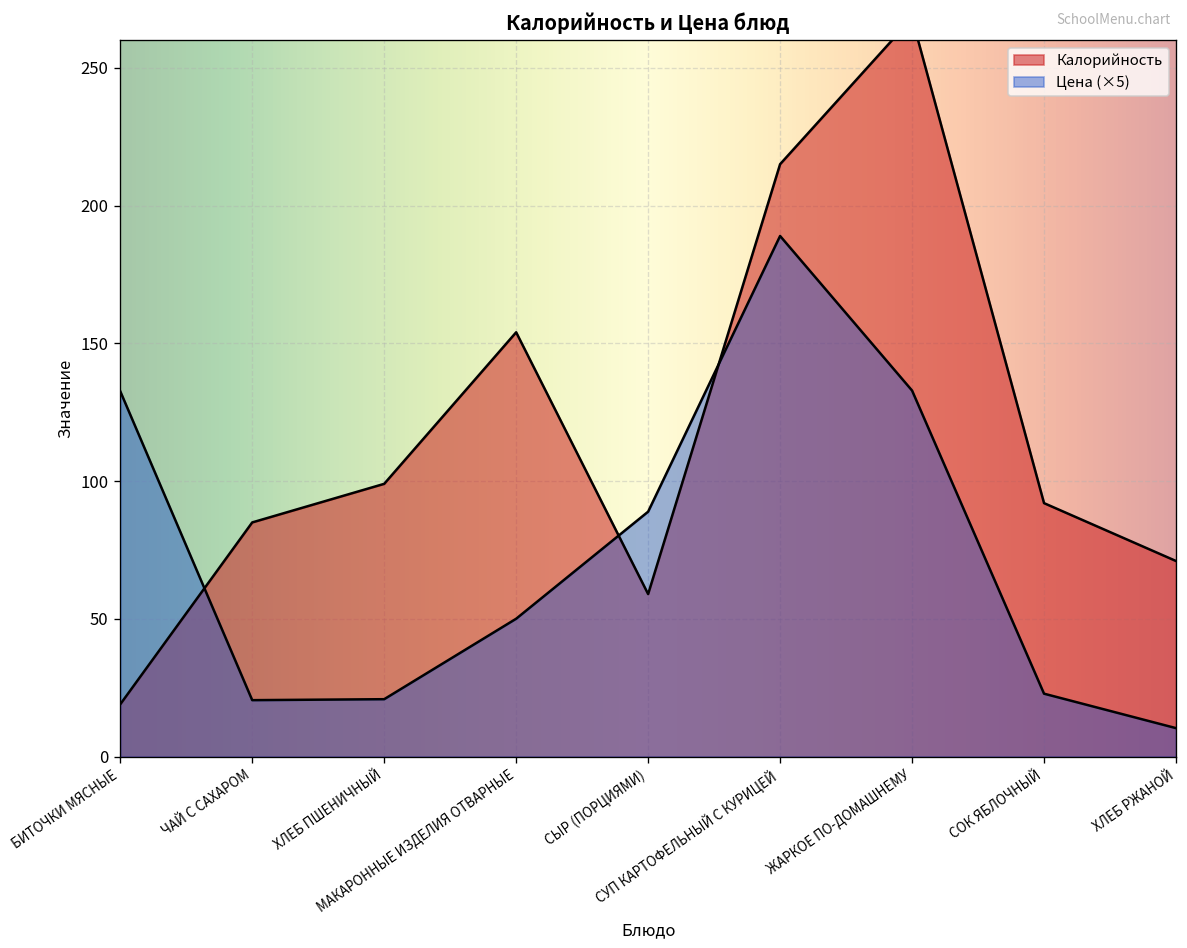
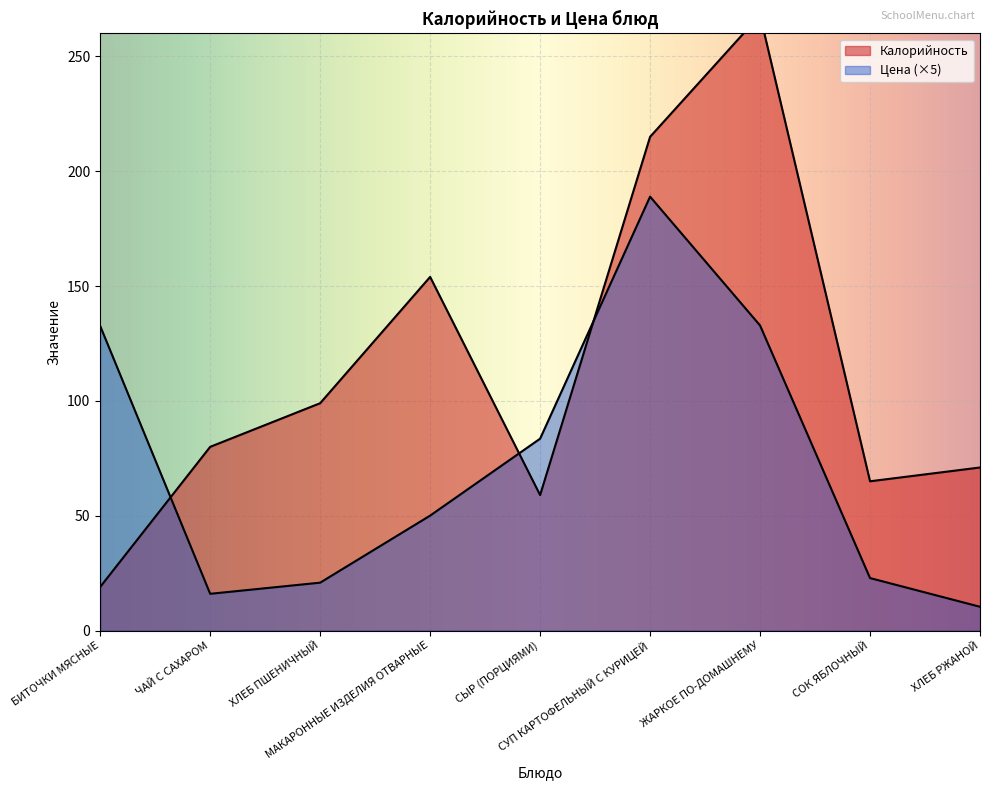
Калорийность, ЧАЙ С САХАРОМ: 85 -> 80
Цена (×5), ЧАЙ С САХАРОМ: 21 -> 16
Цена (×5), СЫР (ПОРЦИЯМИ): 89 -> 84
Калорийность, СОК ЯБЛОЧНЫЙ: 92 -> 65
